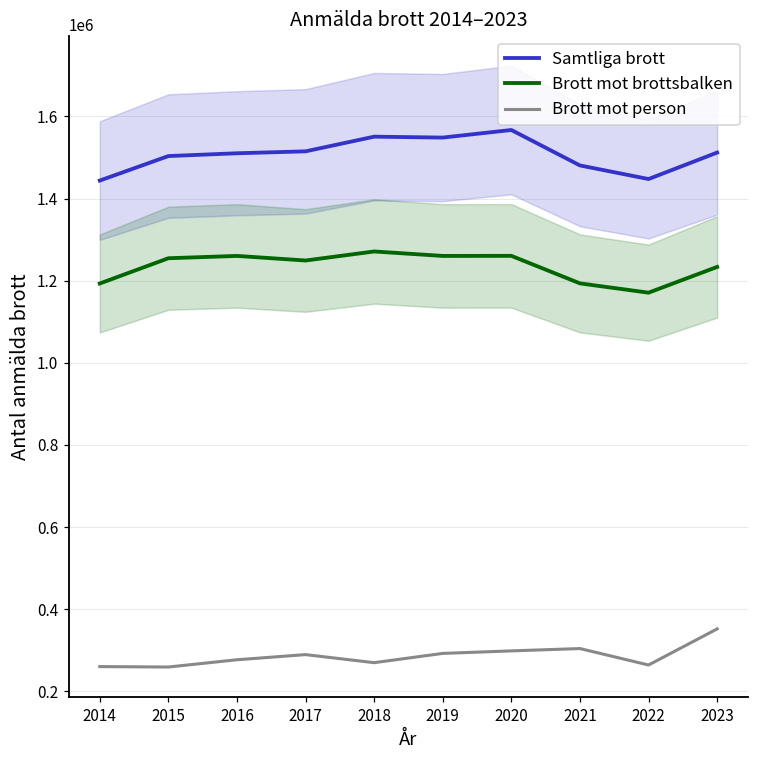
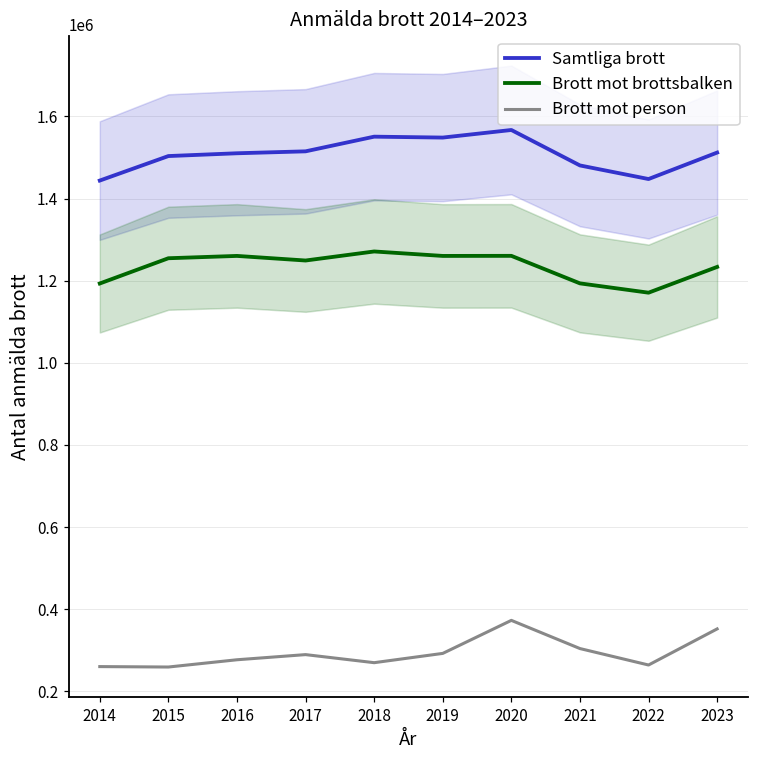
Brott mot person, 2020: 300000 -> 370000
